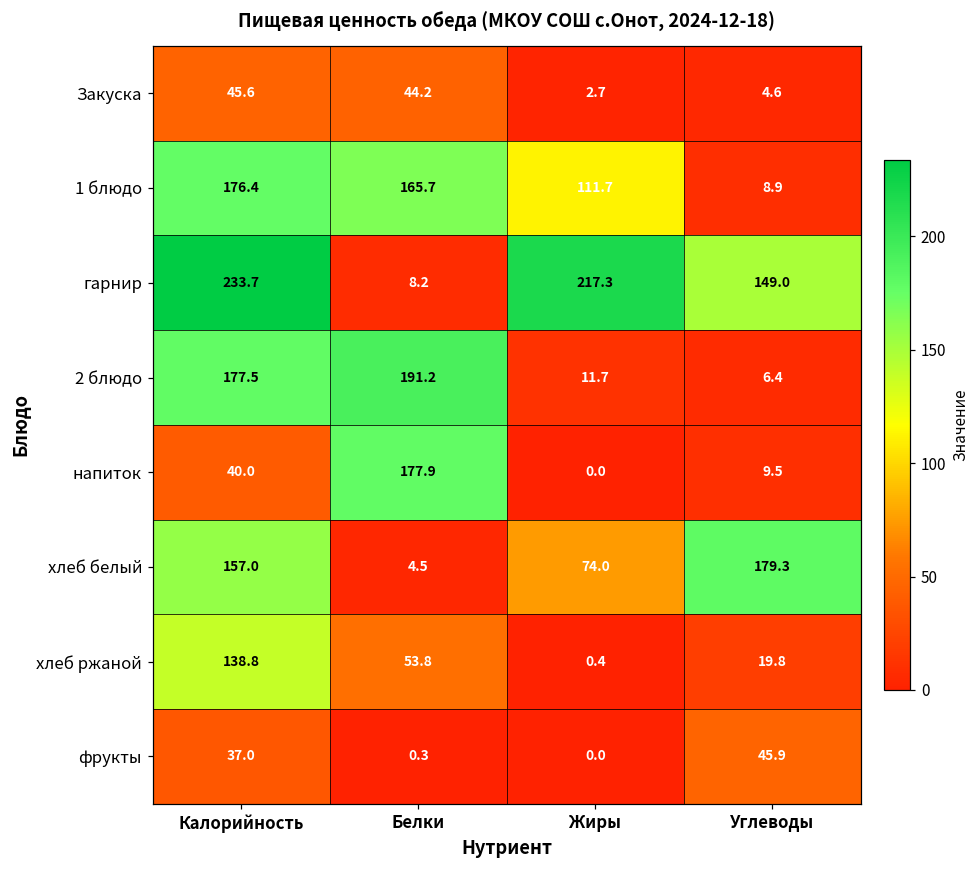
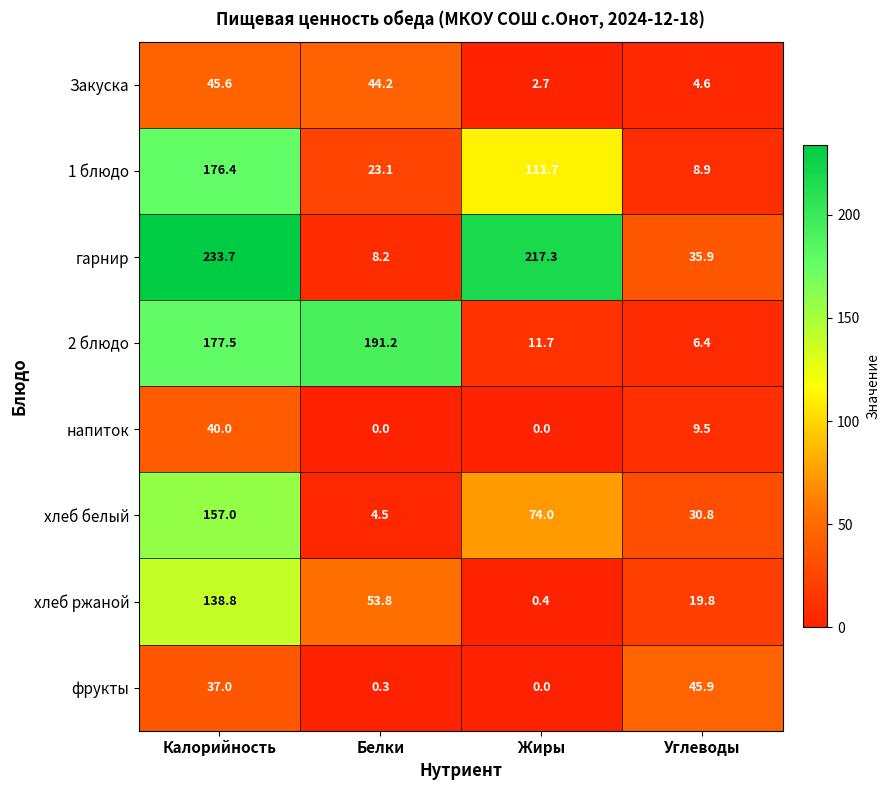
1 блюдо, Белки: 165.7 -> 23.1
гарнир, Углеводы: 149.0 -> 35.9
напиток, Белки: 177.9 -> 0.0
хлеб белый, Углеводы: 179.3 -> 30.8
